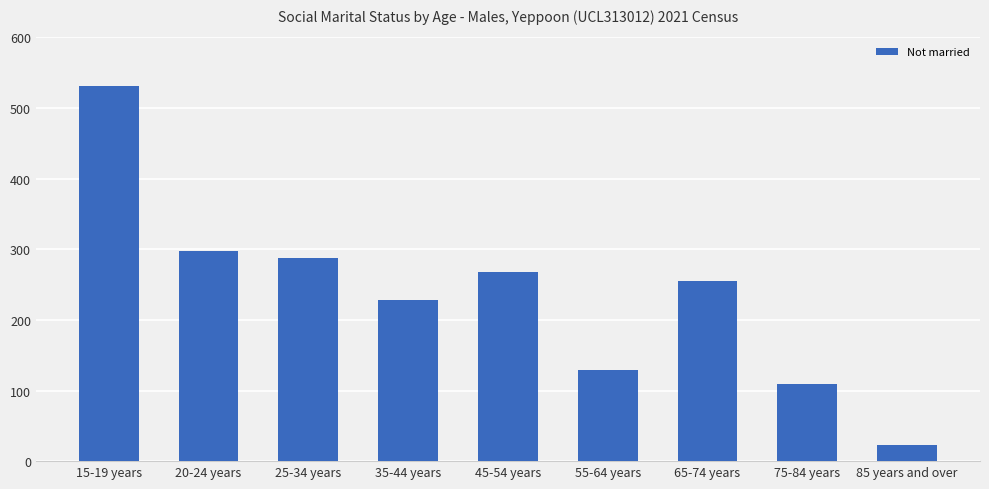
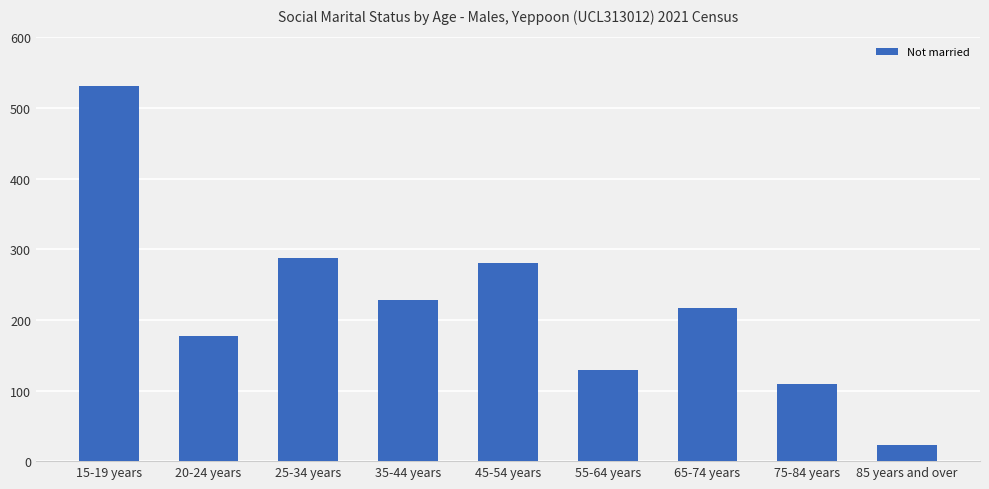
20-24 years: 300 -> 180
45-54 years: 270 -> 280
65-74 years: 260 -> 220
